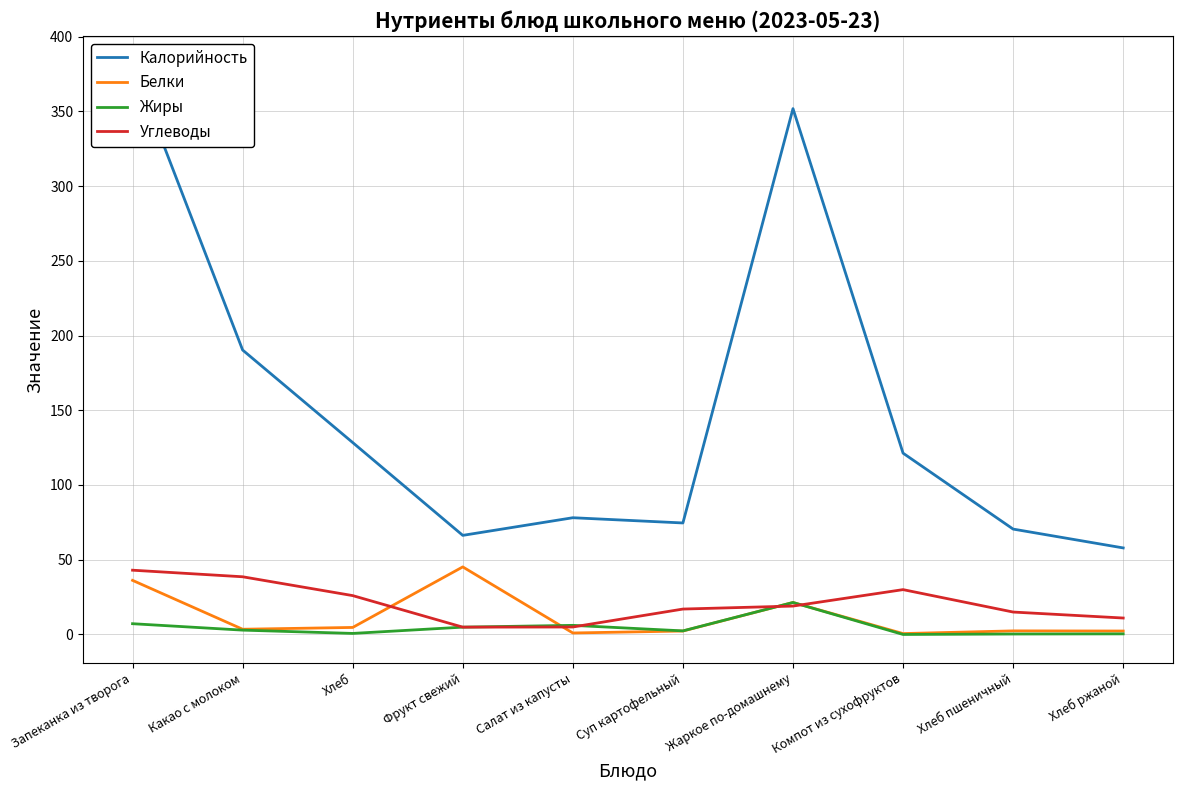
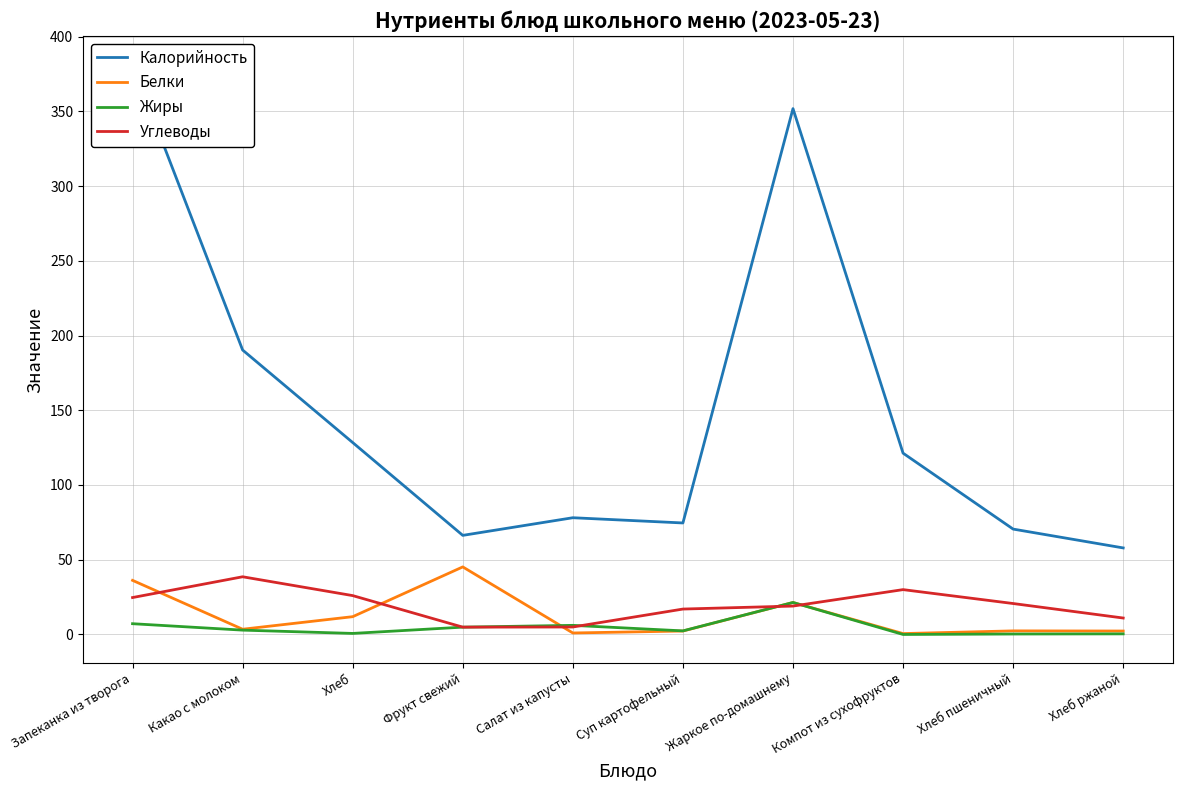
Углеводы, Запеканка из творога: 43 -> 25
Белки, Хлеб: 5 -> 12
Углеводы, Хлеб пшеничный: 15 -> 21
